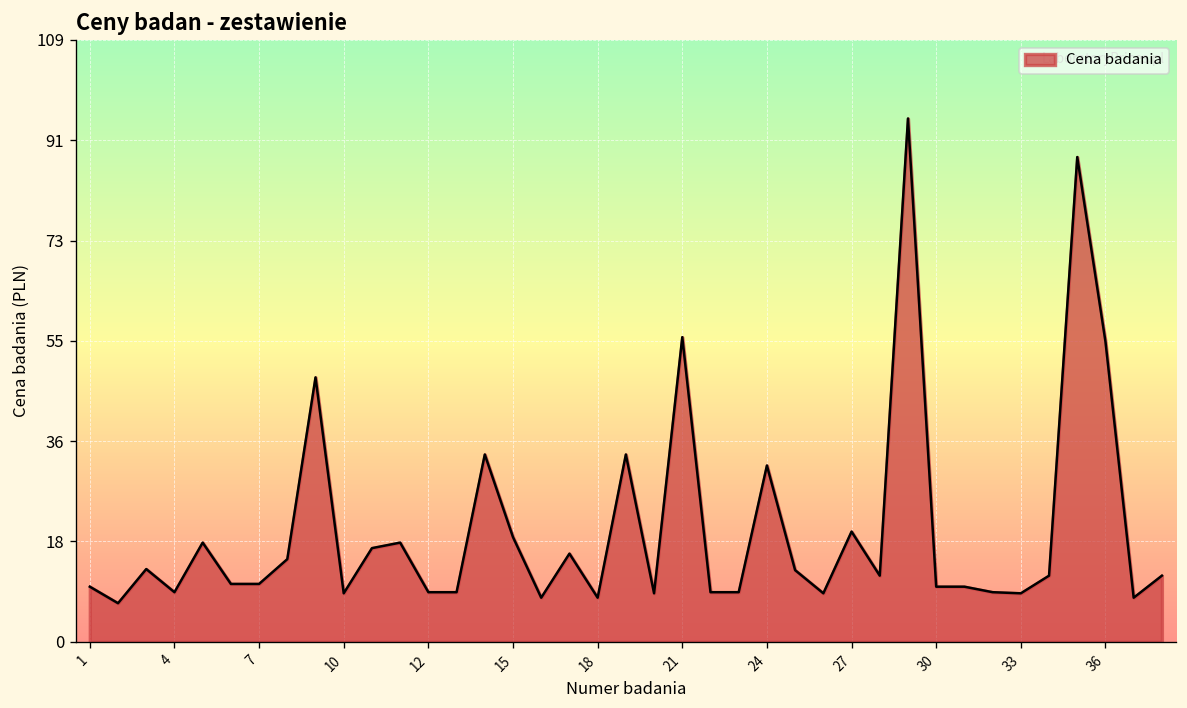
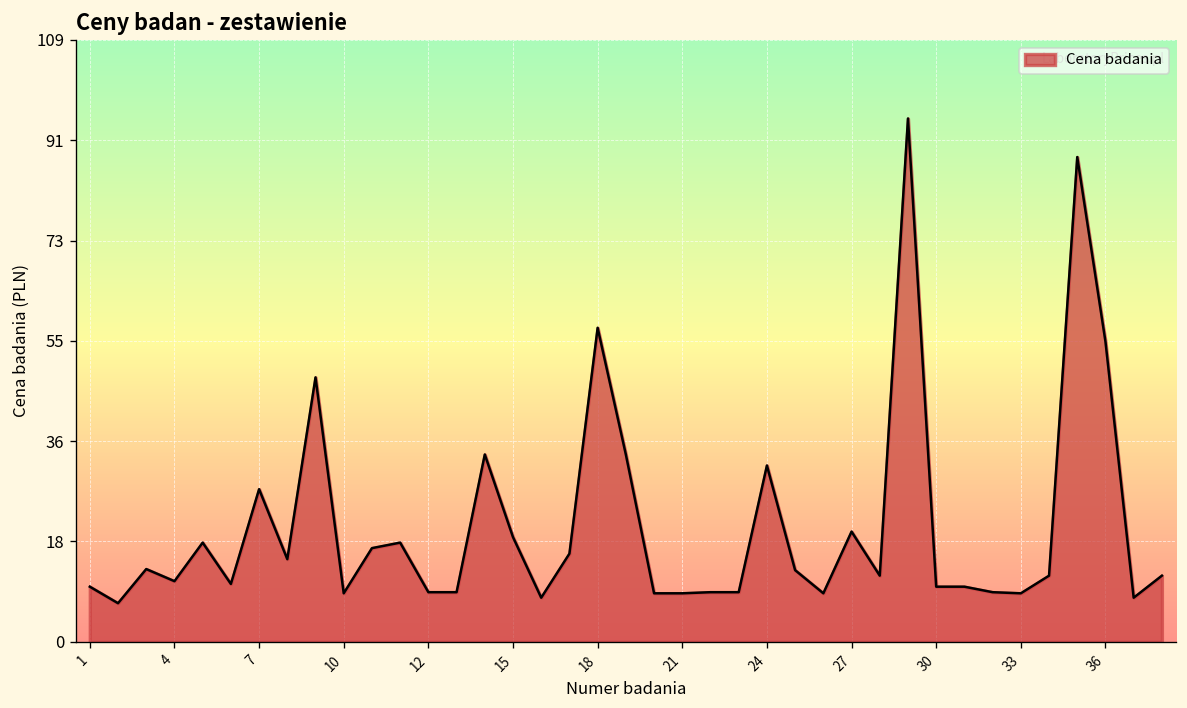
4: 9 -> 11
7: 11 -> 28
18: 8 -> 57
21: 55 -> 9
